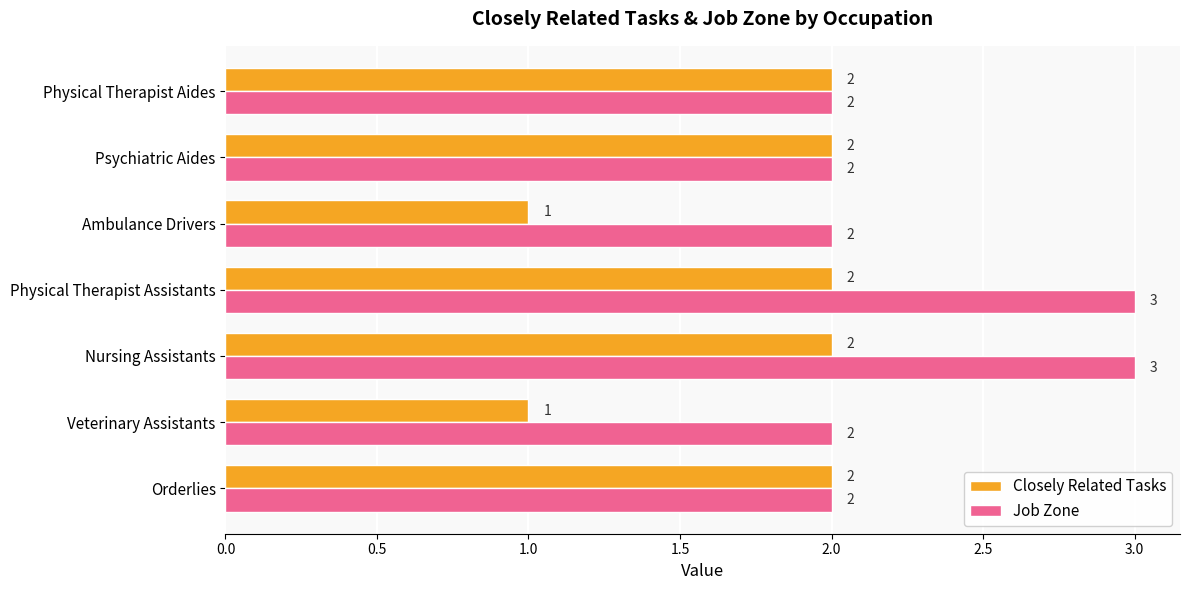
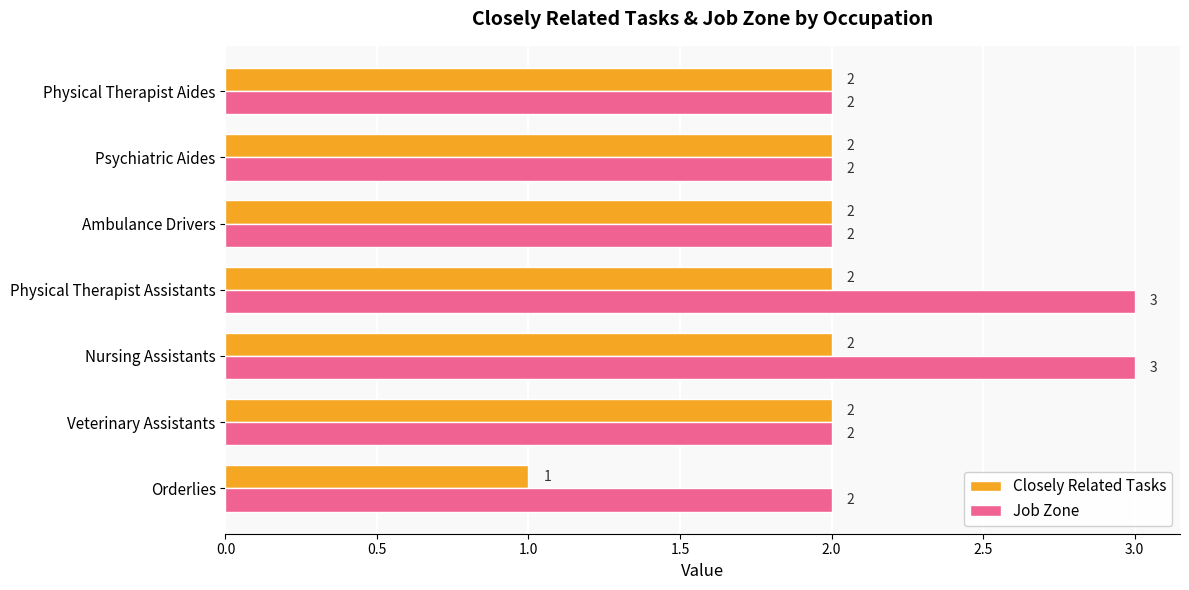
Closely Related Tasks, Ambulance Drivers: 1 -> 2
Closely Related Tasks, Veterinary Assistants: 1 -> 2
Closely Related Tasks, Orderlies: 2 -> 1
